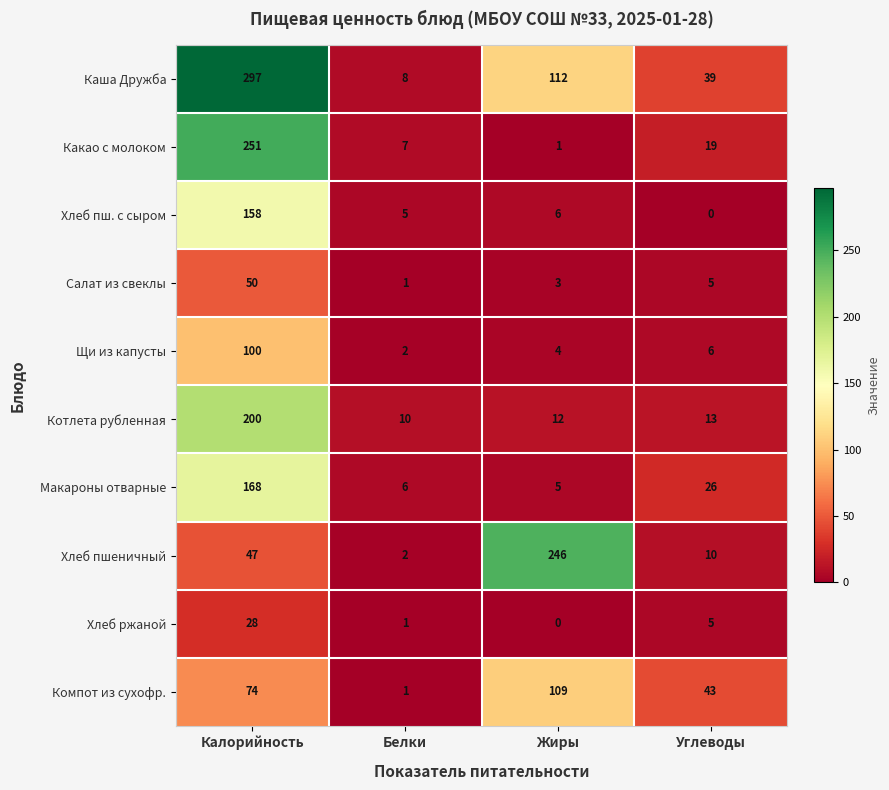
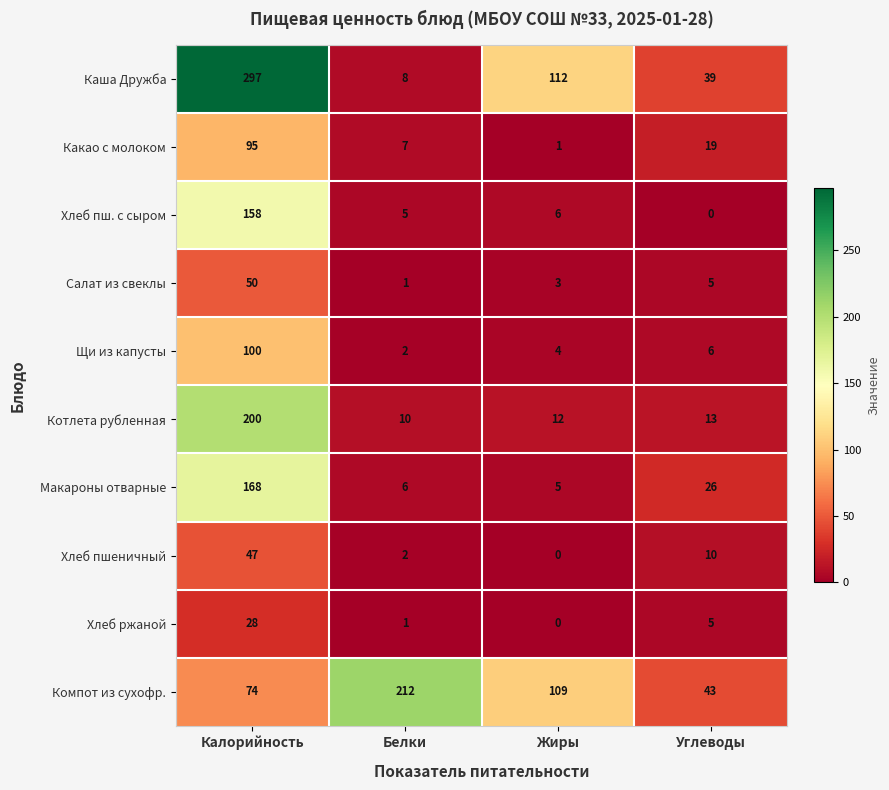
Какао с молоком, Калорийность: 251 -> 95
Хлеб пшеничный, Жиры: 246 -> 0
Компот из сухофр., Белки: 1 -> 212
